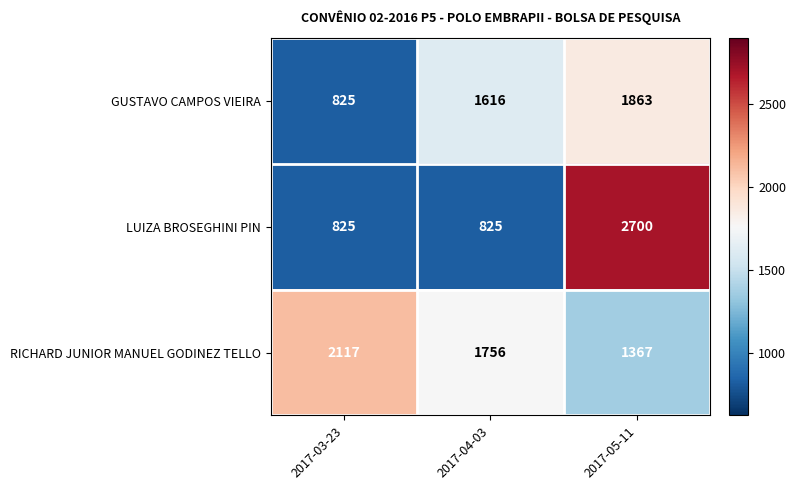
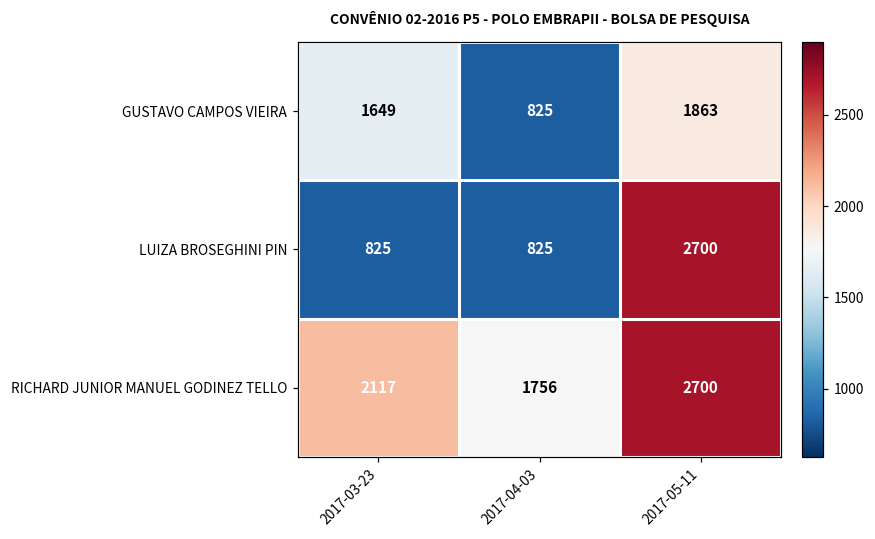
GUSTAVO CAMPOS VIEIRA, 2017-03-23: 825 -> 1649
GUSTAVO CAMPOS VIEIRA, 2017-04-03: 1616 -> 825
RICHARD JUNIOR MANUEL GODINEZ TELLO, 2017-05-11: 1367 -> 2700
